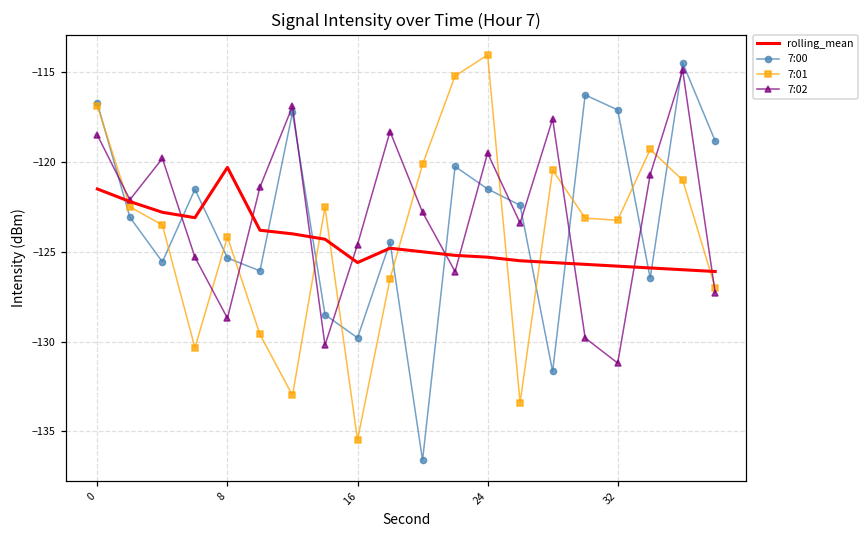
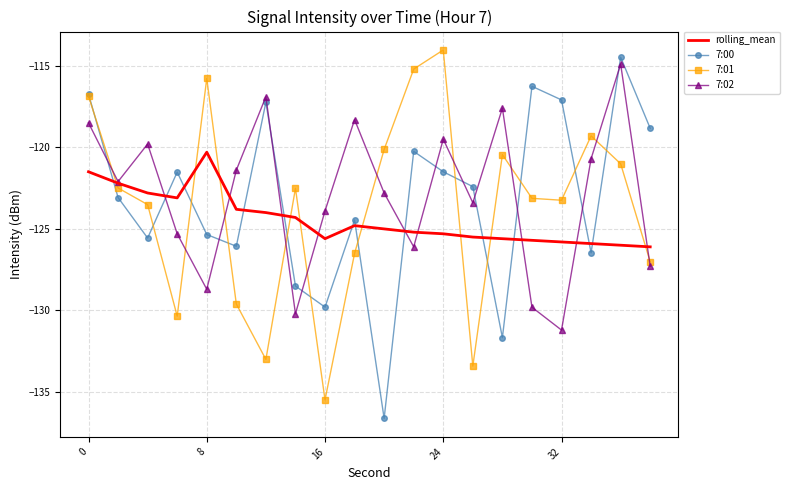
7:01, 8: -124.2 -> -115.8
7:02, 16: -124.6 -> -123.9
